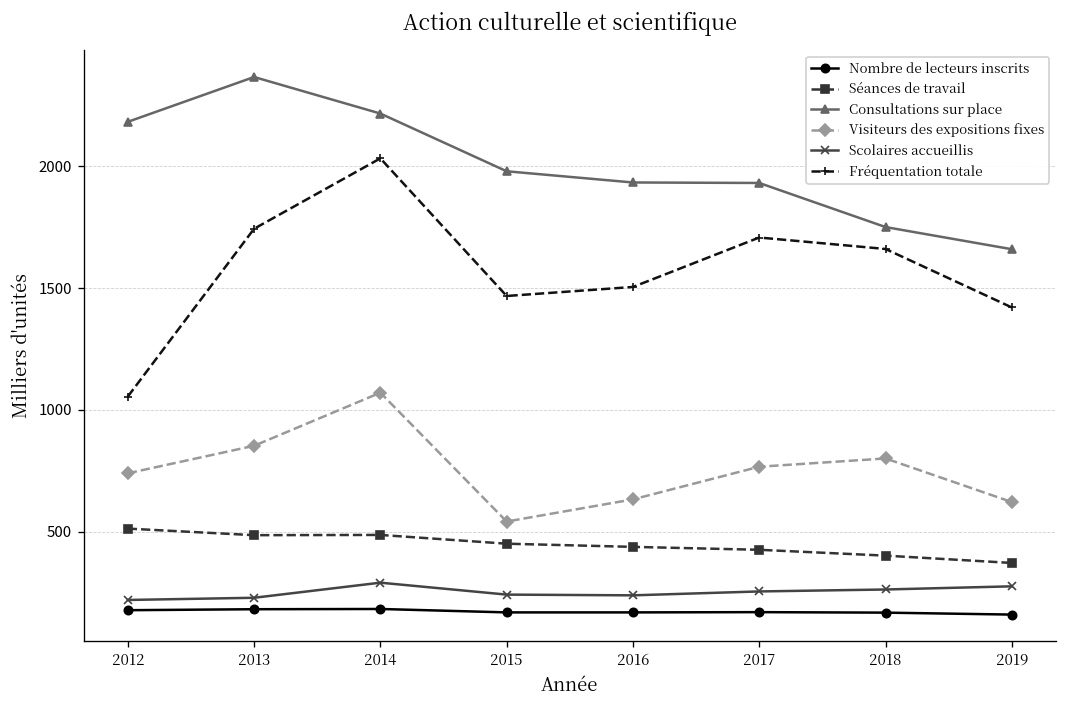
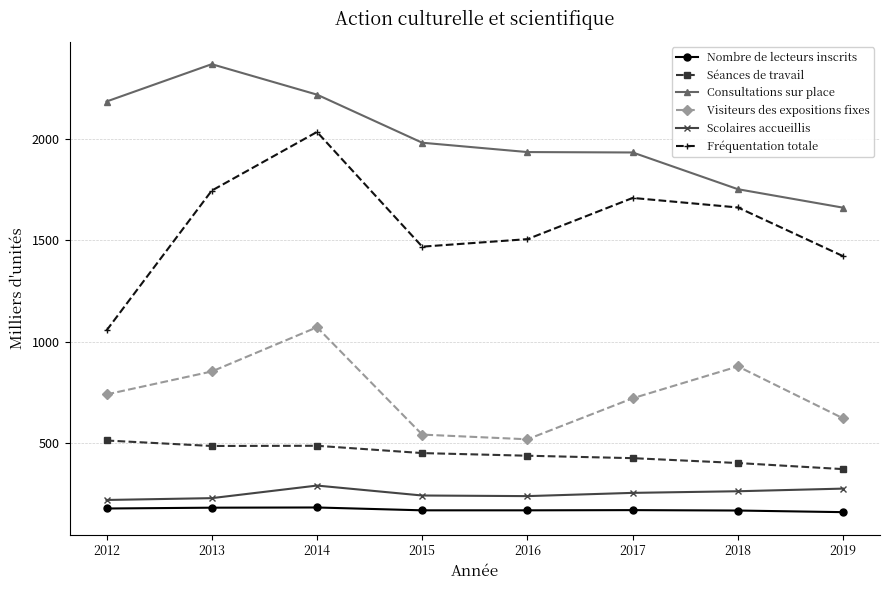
Visiteurs des expositions fixes, 2016: 630 -> 520
Visiteurs des expositions fixes, 2017: 770 -> 720
Visiteurs des expositions fixes, 2018: 800 -> 880
